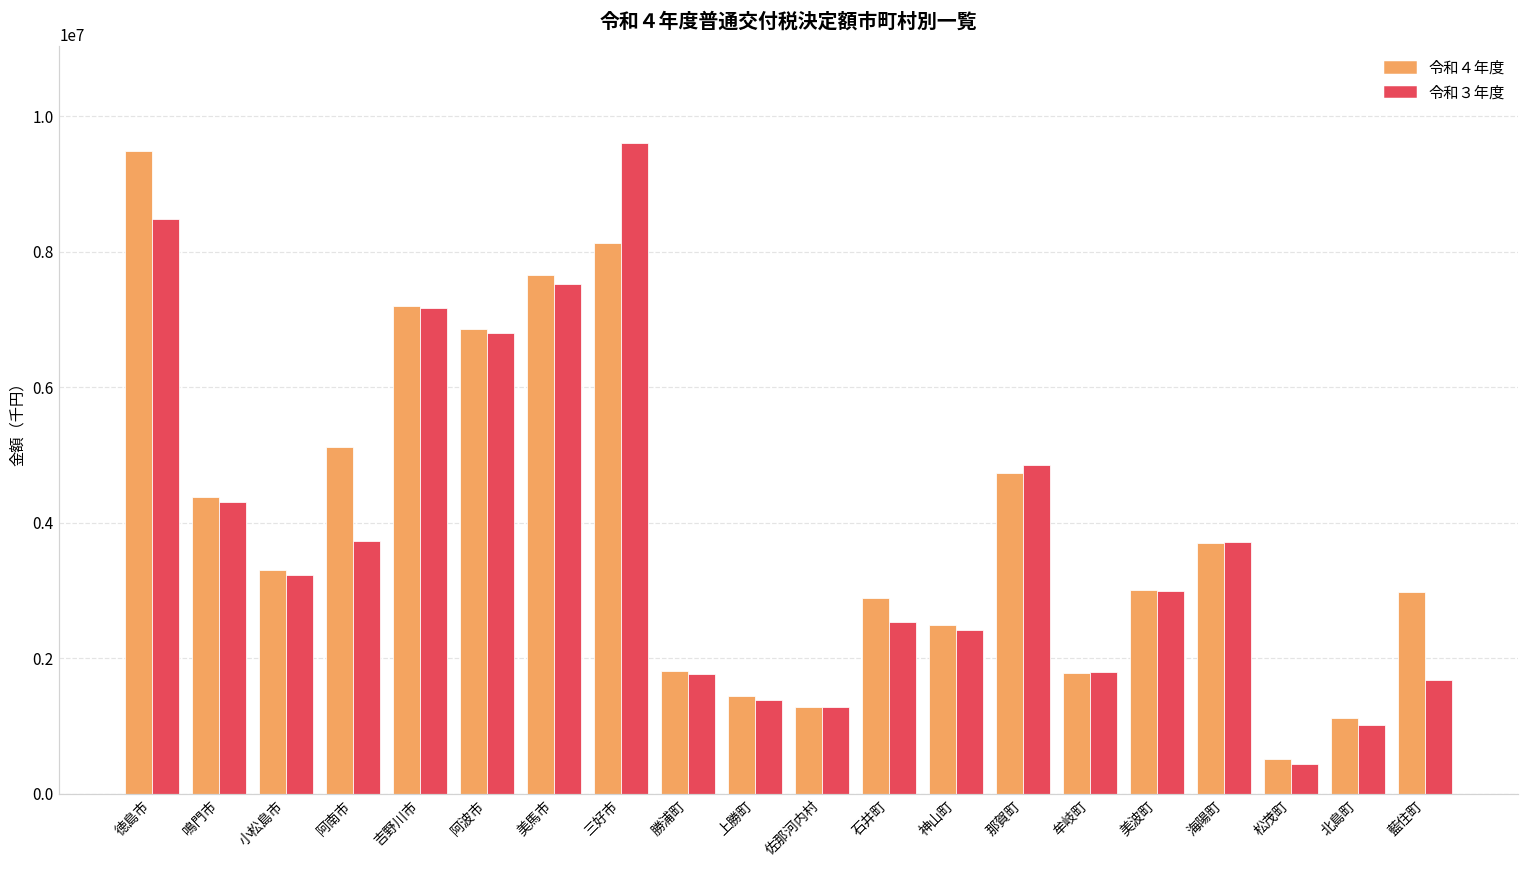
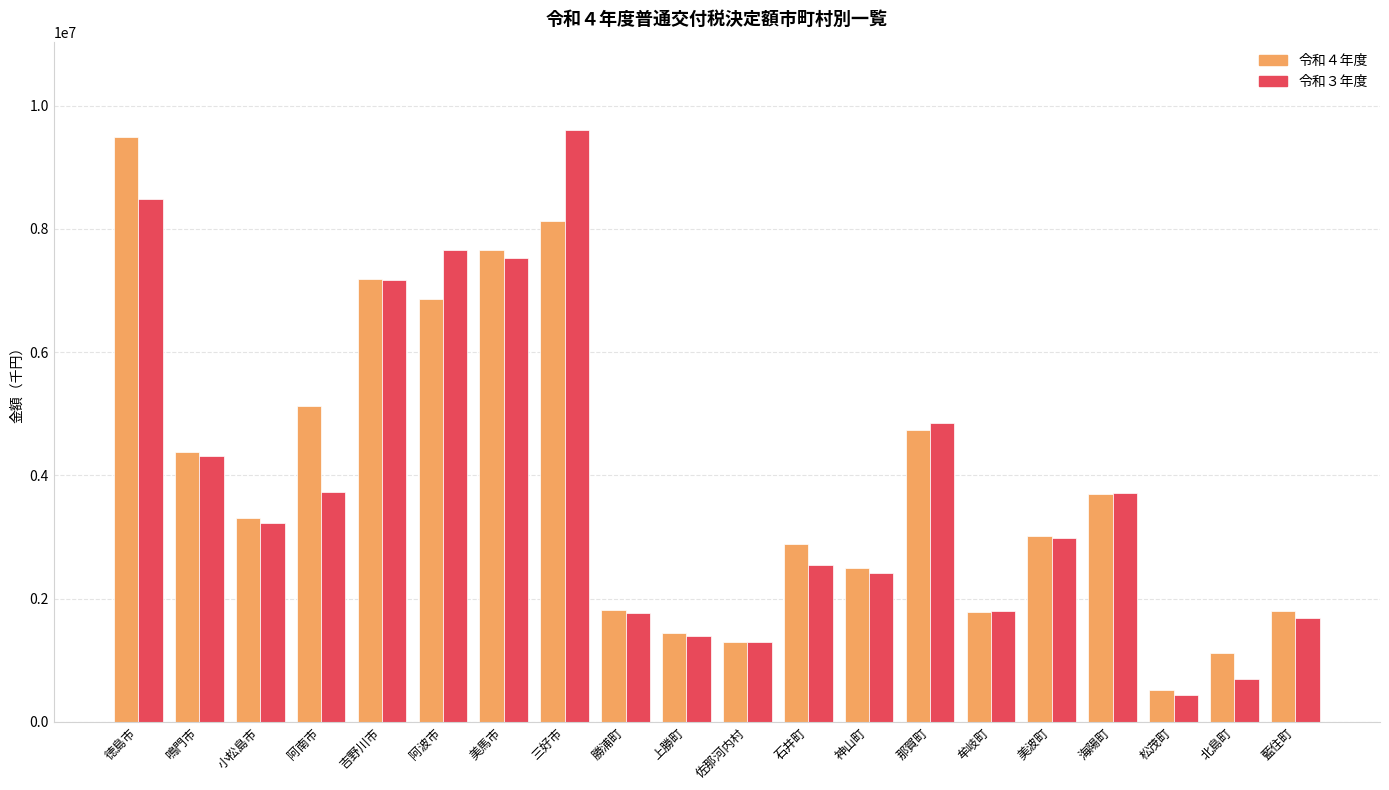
令和３年度, 阿波市: 6800000 -> 7700000
令和３年度, 北島町: 1000000 -> 700000
令和４年度, 藍住町: 3000000 -> 1800000
